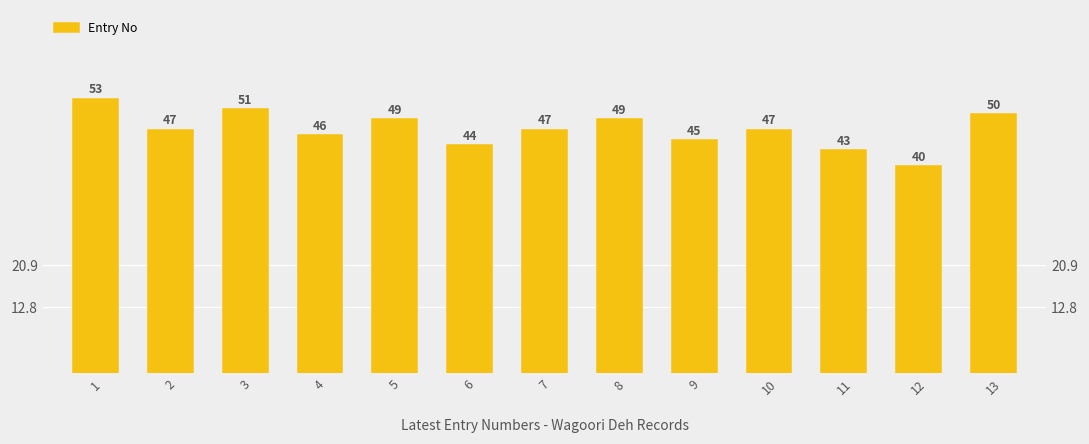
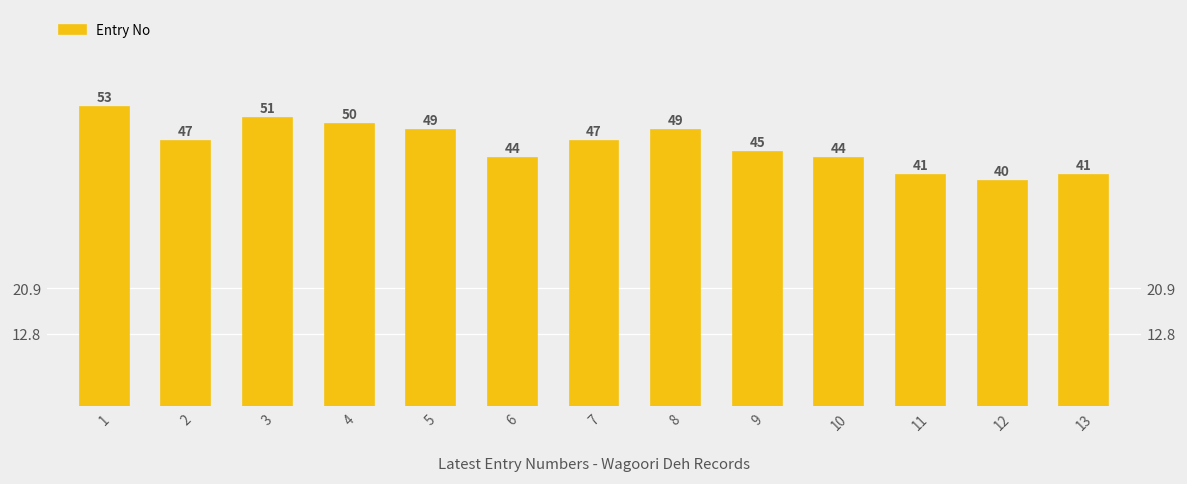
4: 46 -> 50
10: 47 -> 44
11: 43 -> 41
13: 50 -> 41
